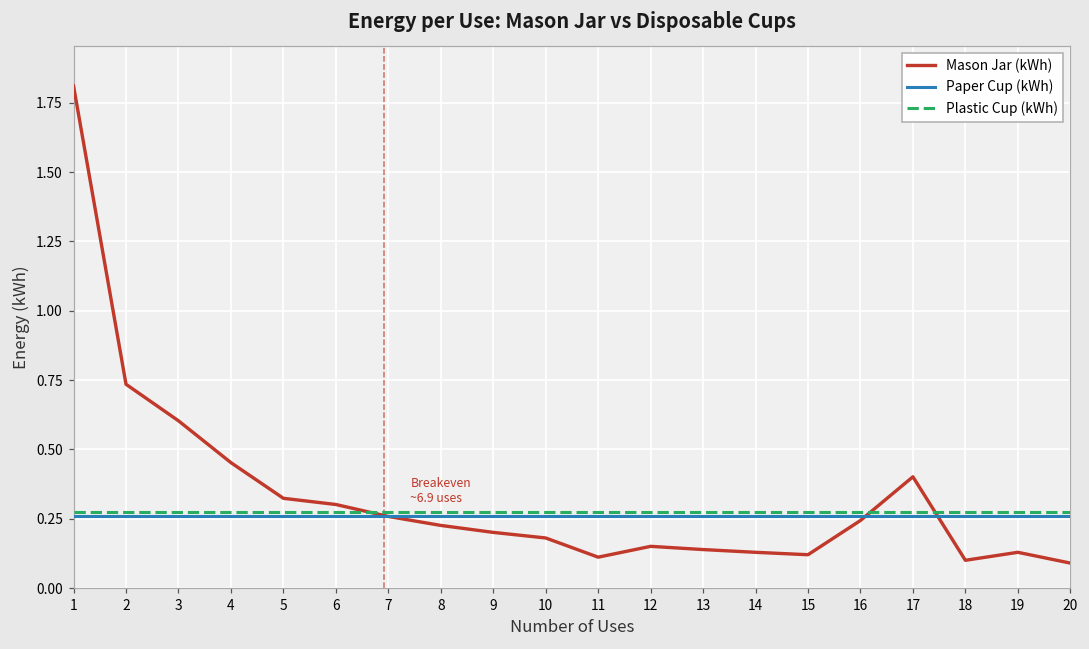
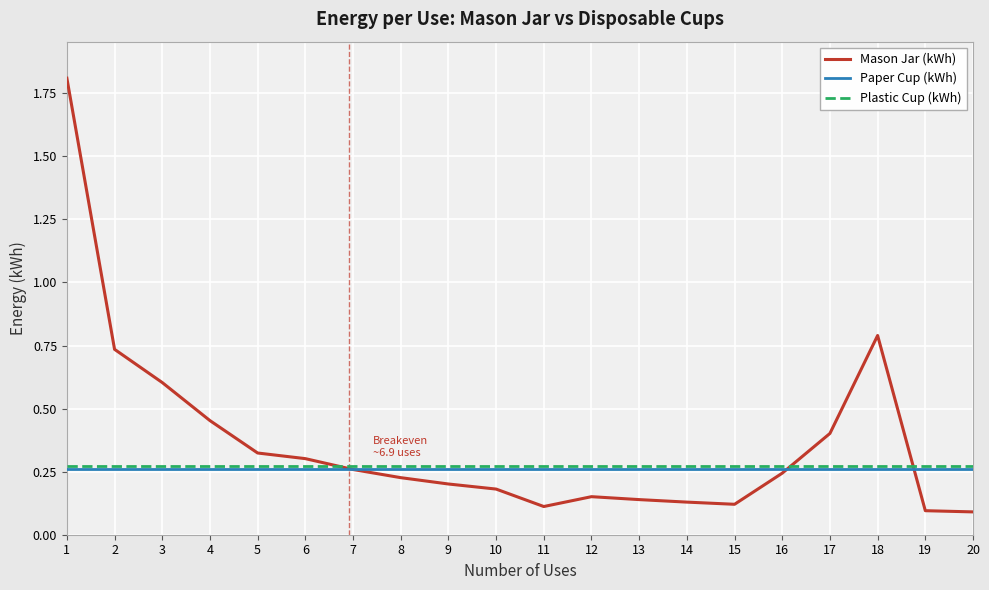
Mason Jar (kWh), 18: 0.10 -> 0.79
Mason Jar (kWh), 19: 0.13 -> 0.10
